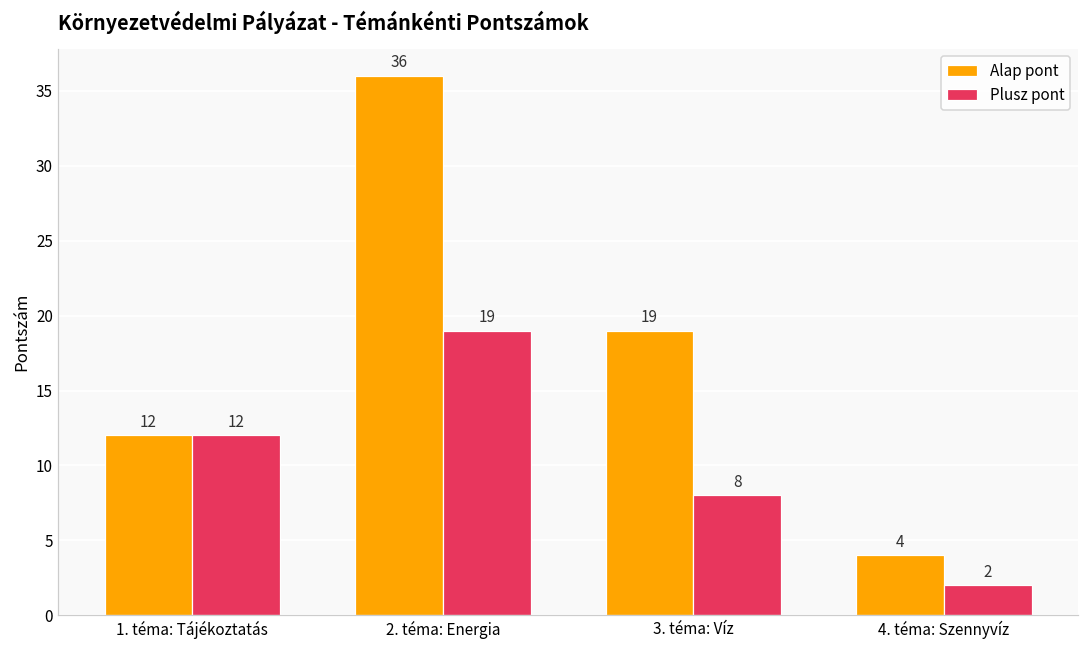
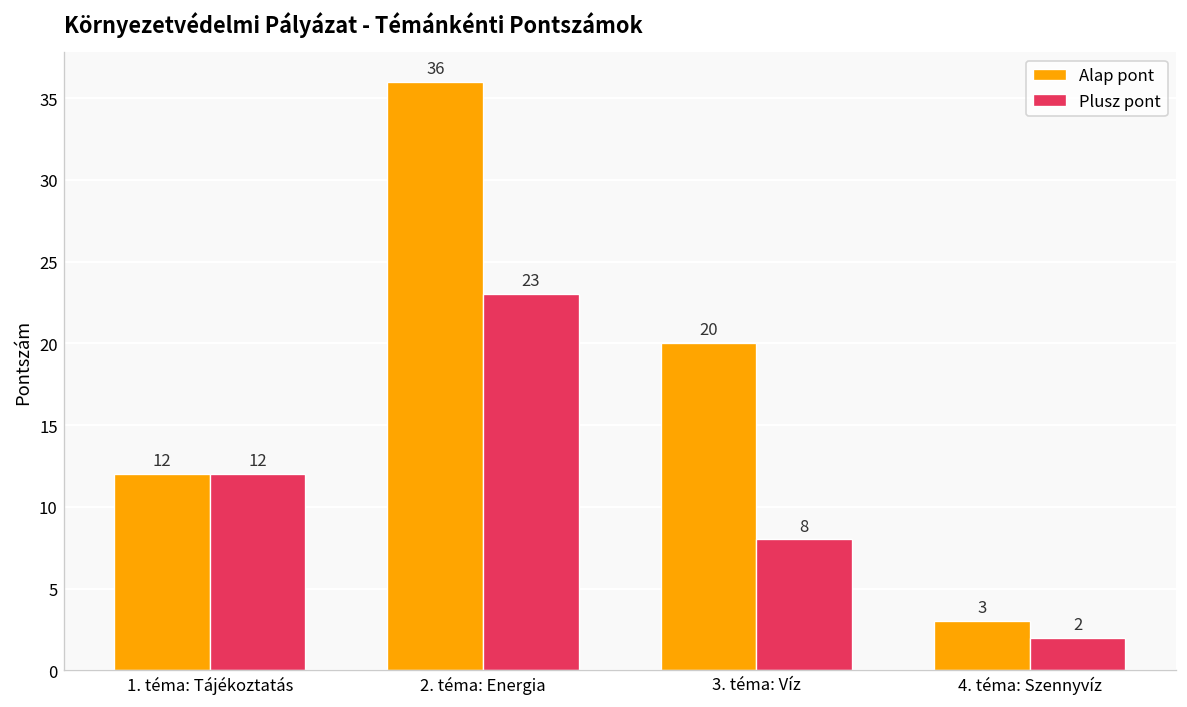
Plusz pont, 2. téma: Energia: 19 -> 23
Alap pont, 3. téma: Víz: 19 -> 20
Alap pont, 4. téma: Szennyvíz: 4 -> 3
